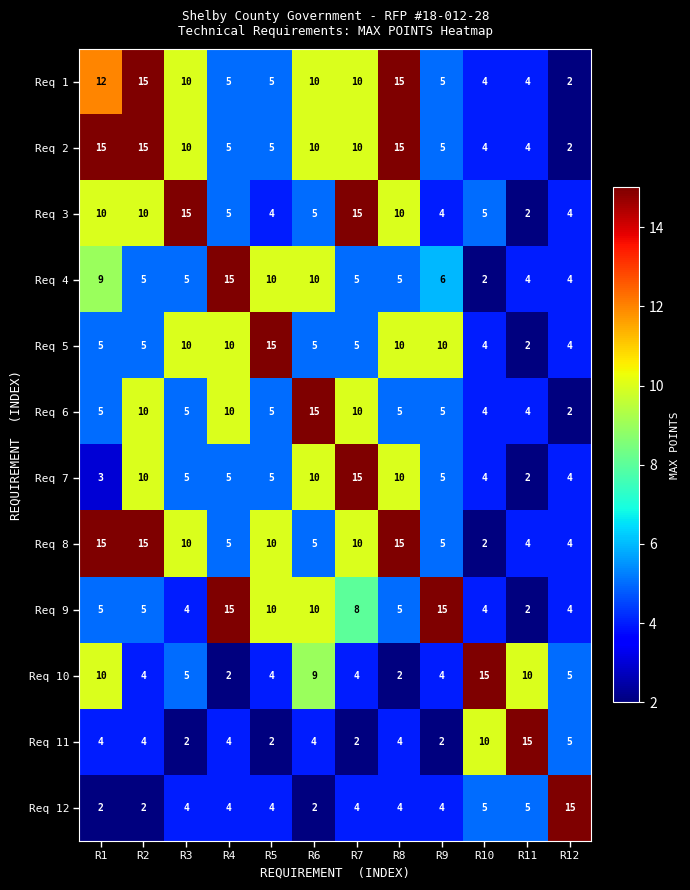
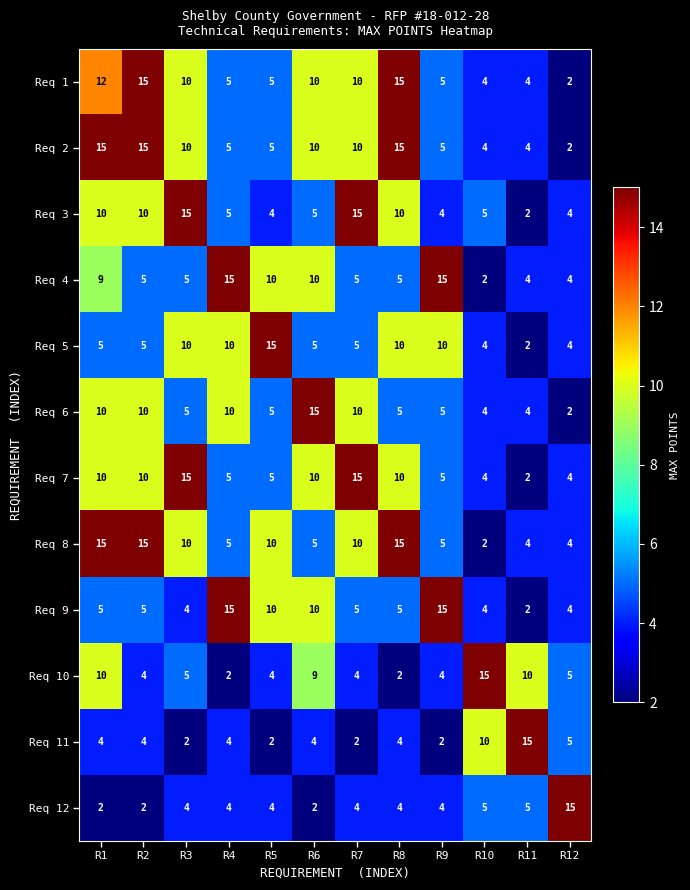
Req 4, R9: 6 -> 15
Req 6, R1: 5 -> 10
Req 7, R1: 3 -> 10
Req 7, R3: 5 -> 15
Req 9, R7: 8 -> 5
